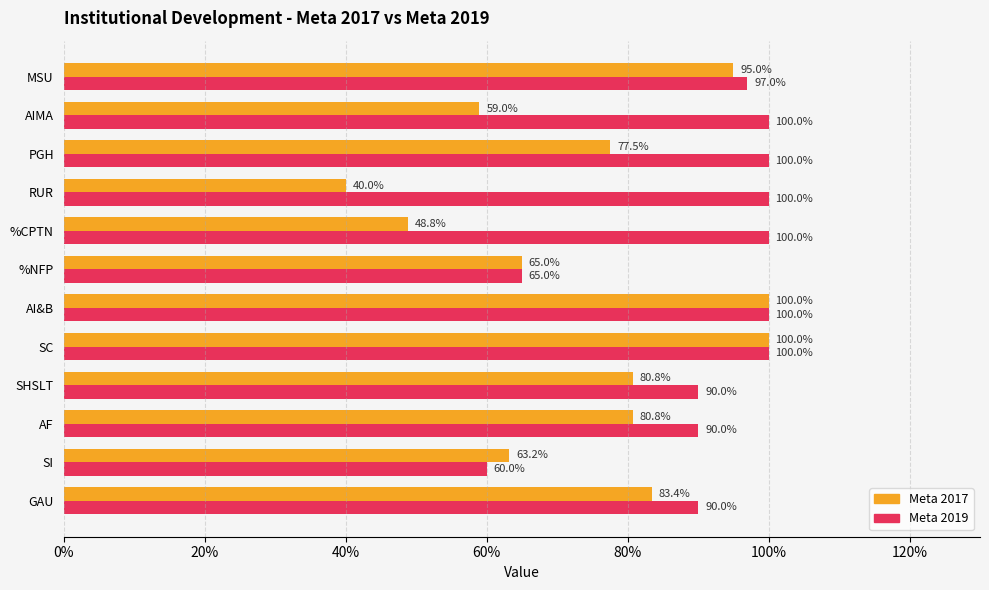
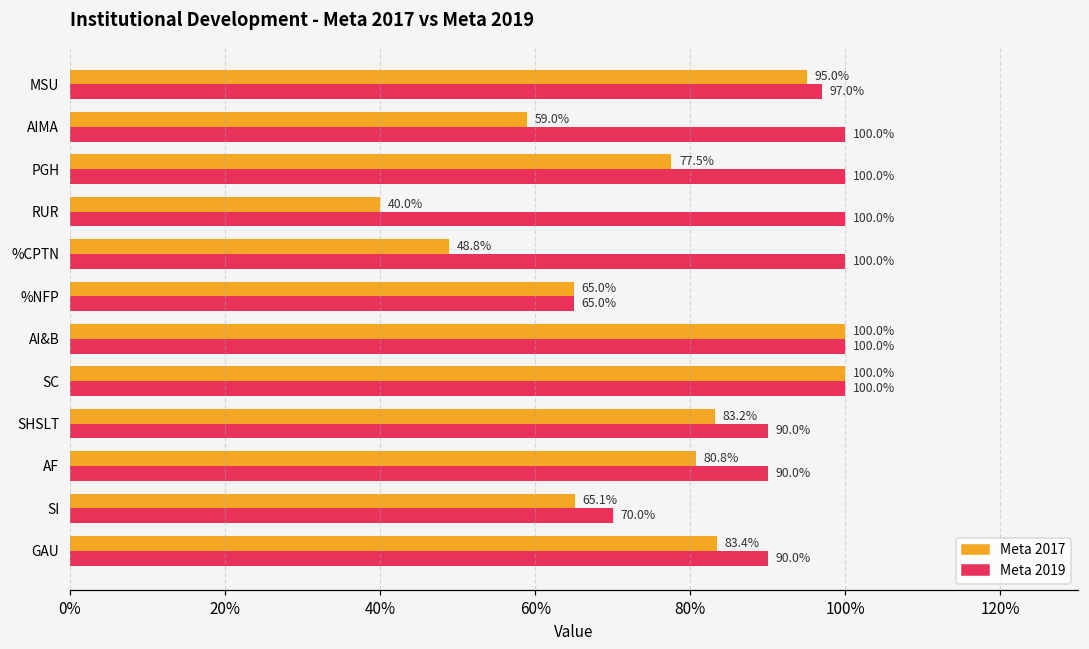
Meta 2017, SHSLT: 80.8% -> 83.2%
Meta 2017, SI: 63.2% -> 65.1%
Meta 2019, SI: 60.0% -> 70.0%
